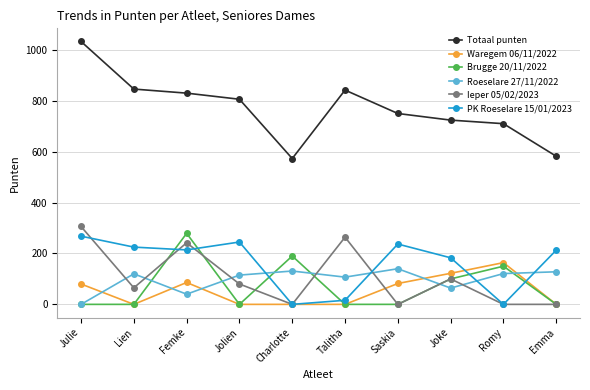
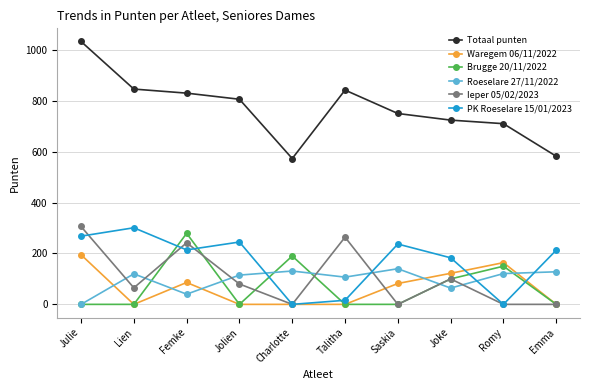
Waregem 06/11/2022, Julie: 80 -> 200
PK Roeselare 15/01/2023, Lien: 230 -> 300
